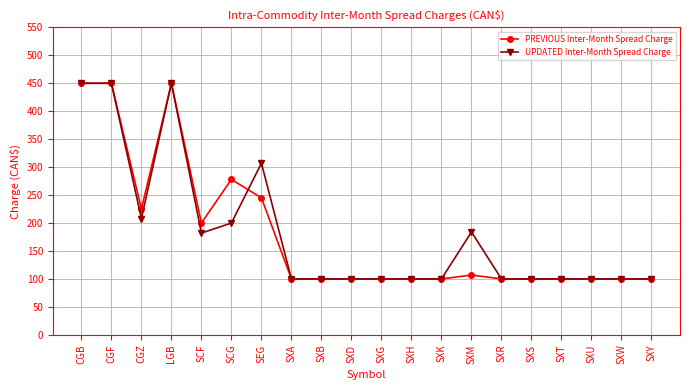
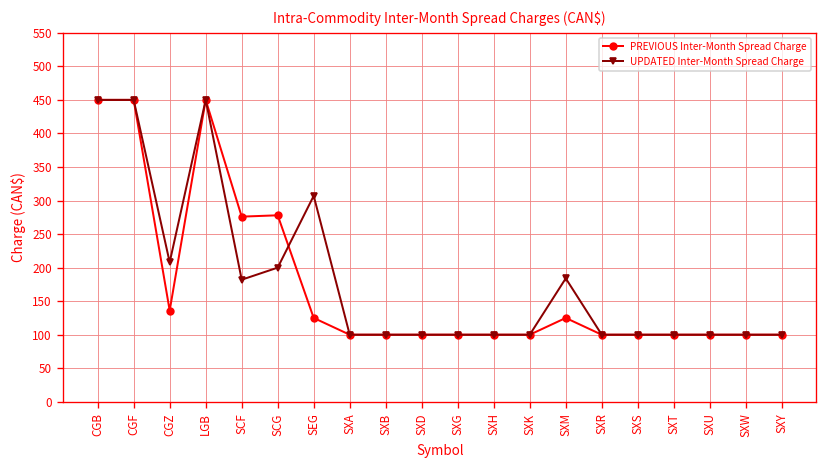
PREVIOUS Inter-Month Spread Charge, CGZ: 230 -> 140
PREVIOUS Inter-Month Spread Charge, SCF: 200 -> 280
PREVIOUS Inter-Month Spread Charge, SEG: 250 -> 130
PREVIOUS Inter-Month Spread Charge, SXM: 110 -> 130
